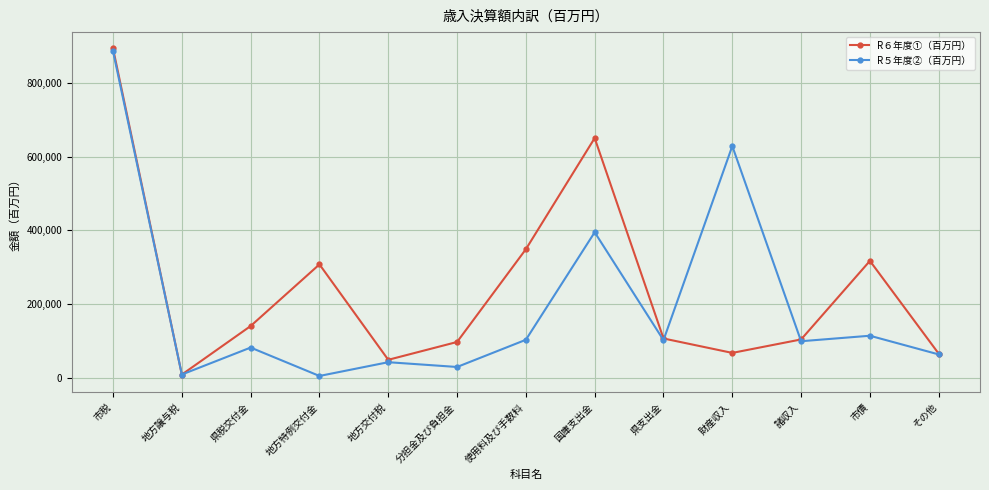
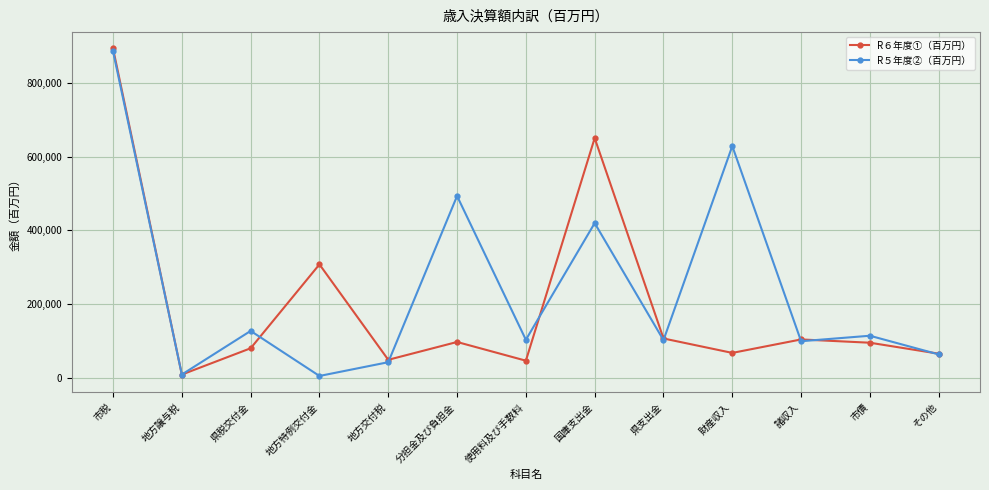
R６年度①（百万円）, 県税交付金: 140,000 -> 80,000
R５年度②（百万円）, 県税交付金: 80,000 -> 130,000
R５年度②（百万円）, 分担金及び負担金: 30,000 -> 490,000
R６年度①（百万円）, 使用料及び手数料: 350,000 -> 50,000
R５年度②（百万円）, 国庫支出金: 390,000 -> 420,000
R６年度①（百万円）, 市債: 320,000 -> 100,000
